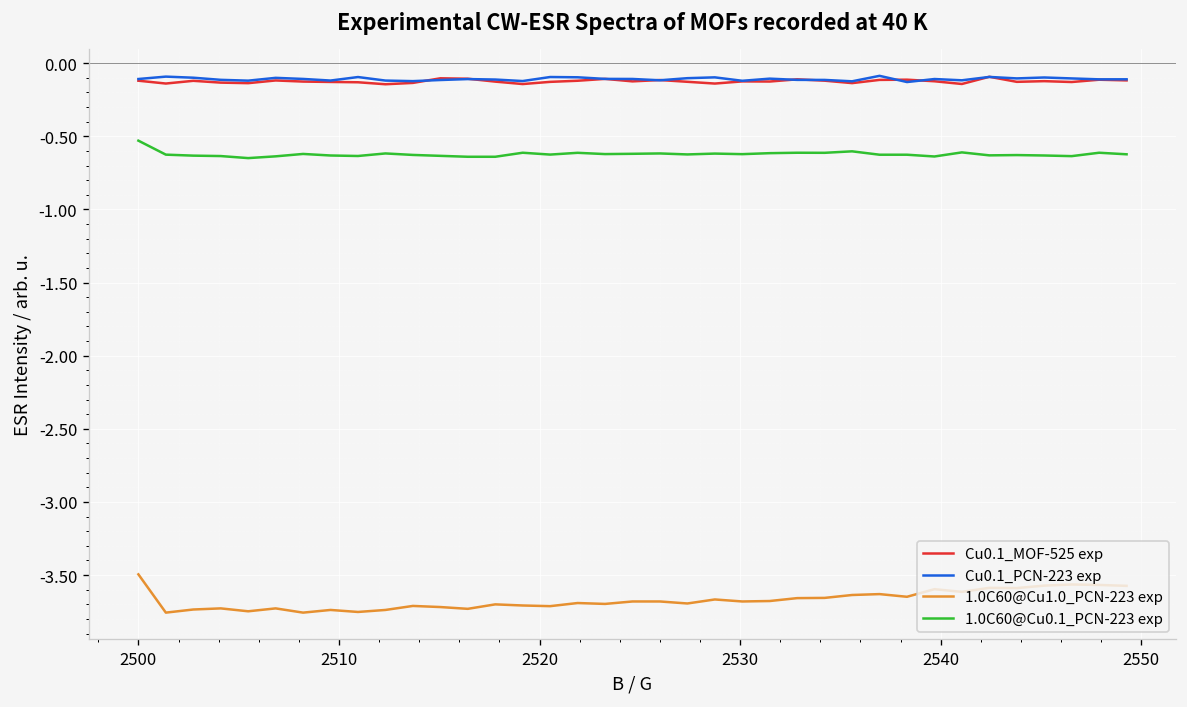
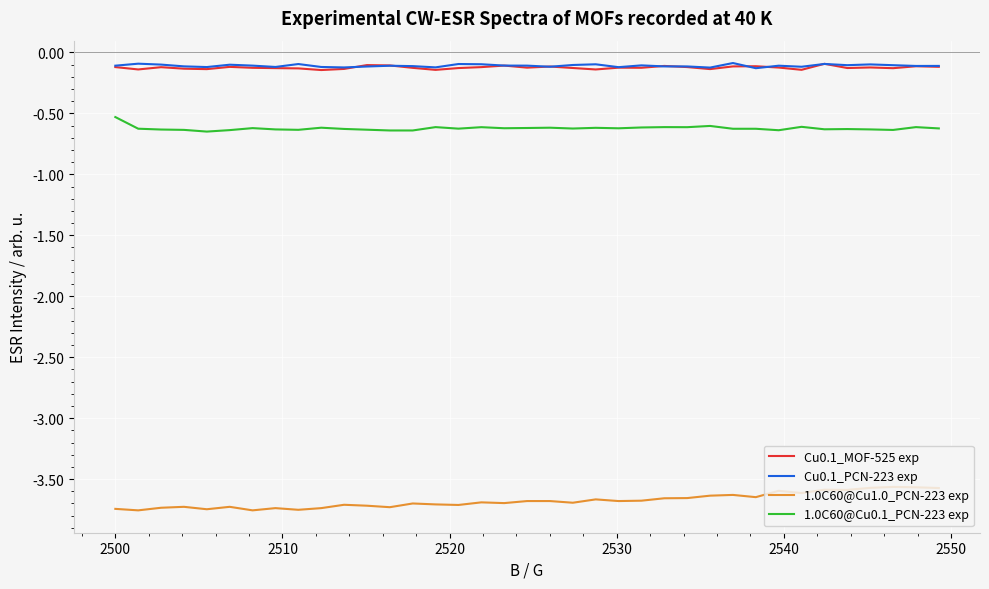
1.0C60@Cu1.0_PCN-223 exp, 2500: -3.50 -> -3.74
